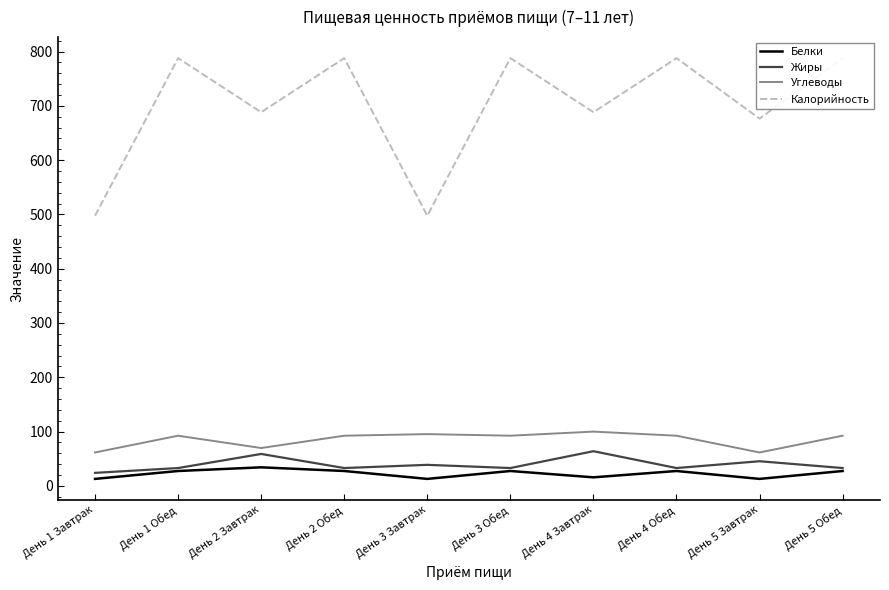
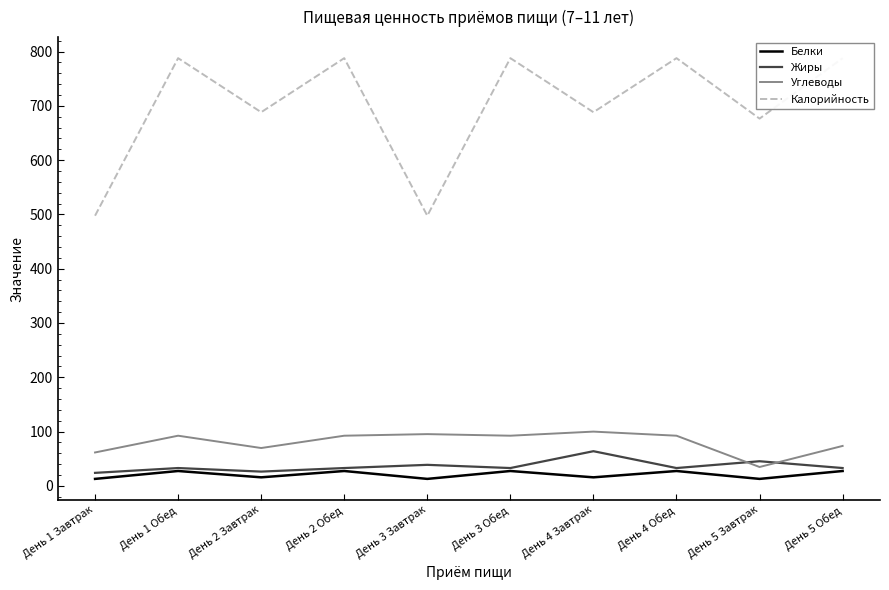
Белки, День 2 Завтрак: 30 -> 20
Жиры, День 2 Завтрак: 60 -> 30
Углеводы, День 5 Завтрак: 60 -> 30
Углеводы, День 5 Обед: 90 -> 70
